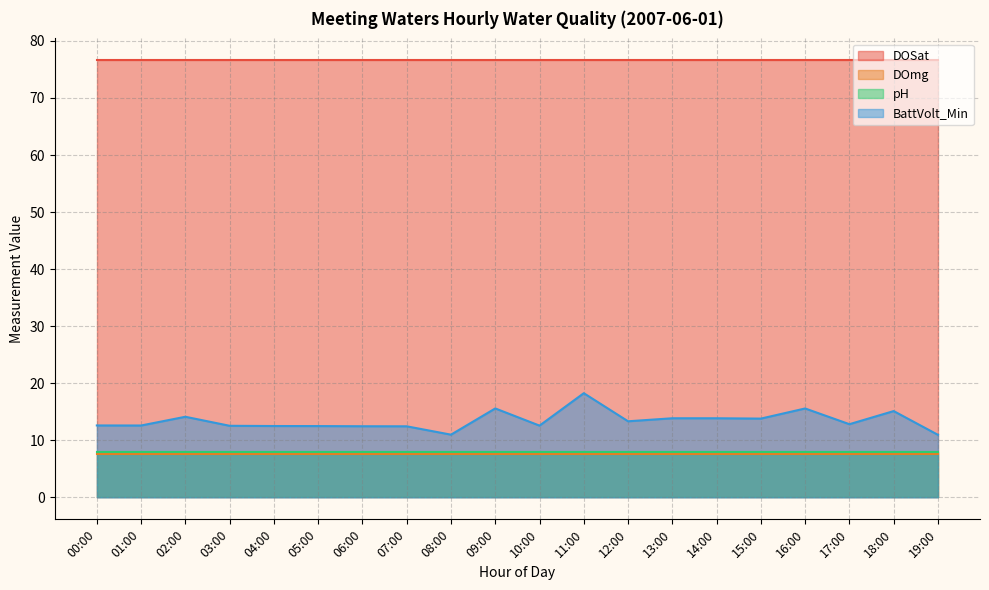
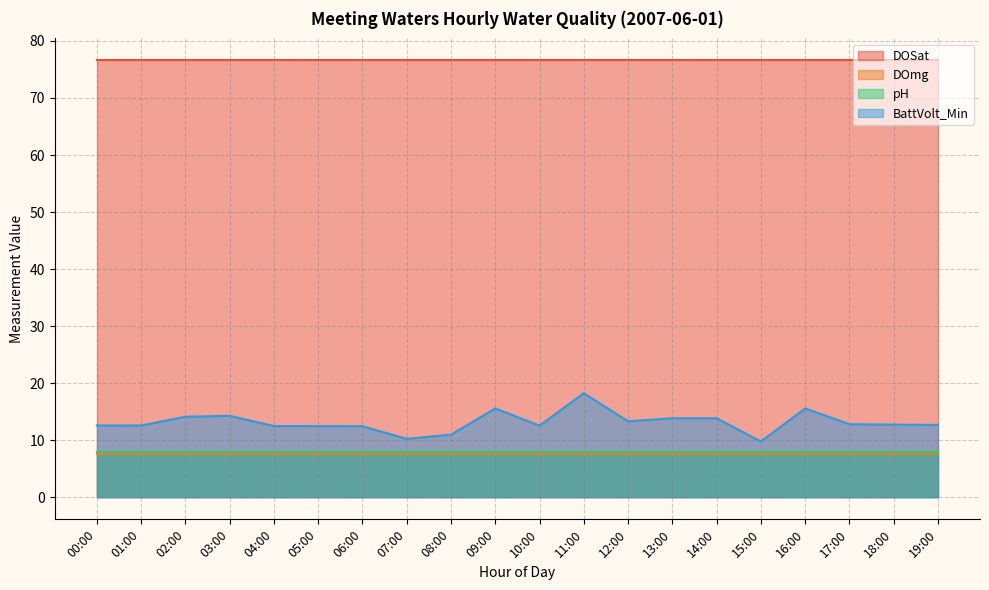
BattVolt_Min, 03:00: 13 -> 14
BattVolt_Min, 07:00: 12 -> 10
BattVolt_Min, 15:00: 14 -> 10
BattVolt_Min, 18:00: 15 -> 13
BattVolt_Min, 19:00: 11 -> 13
